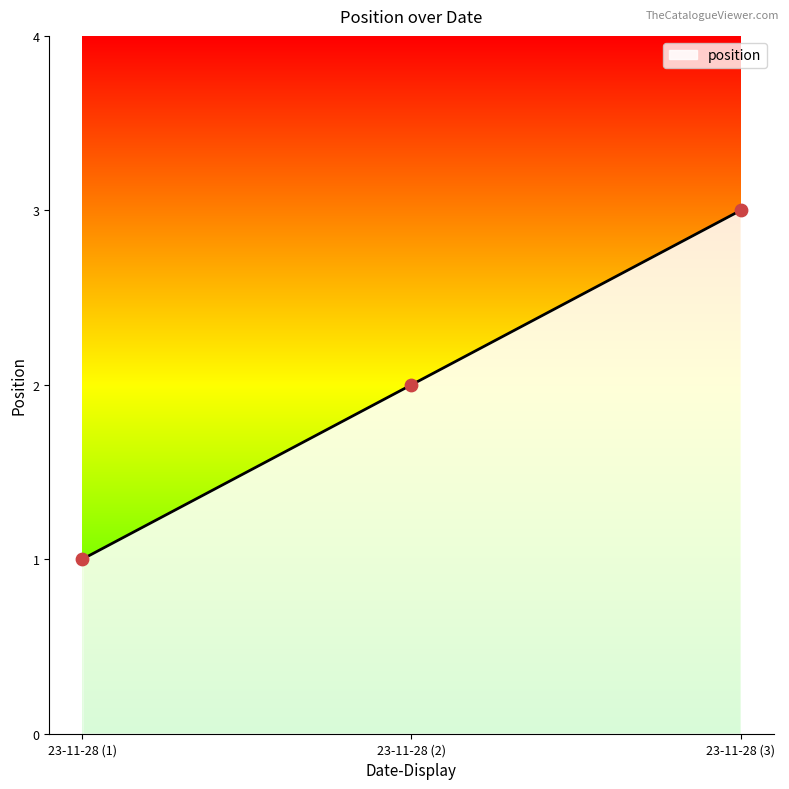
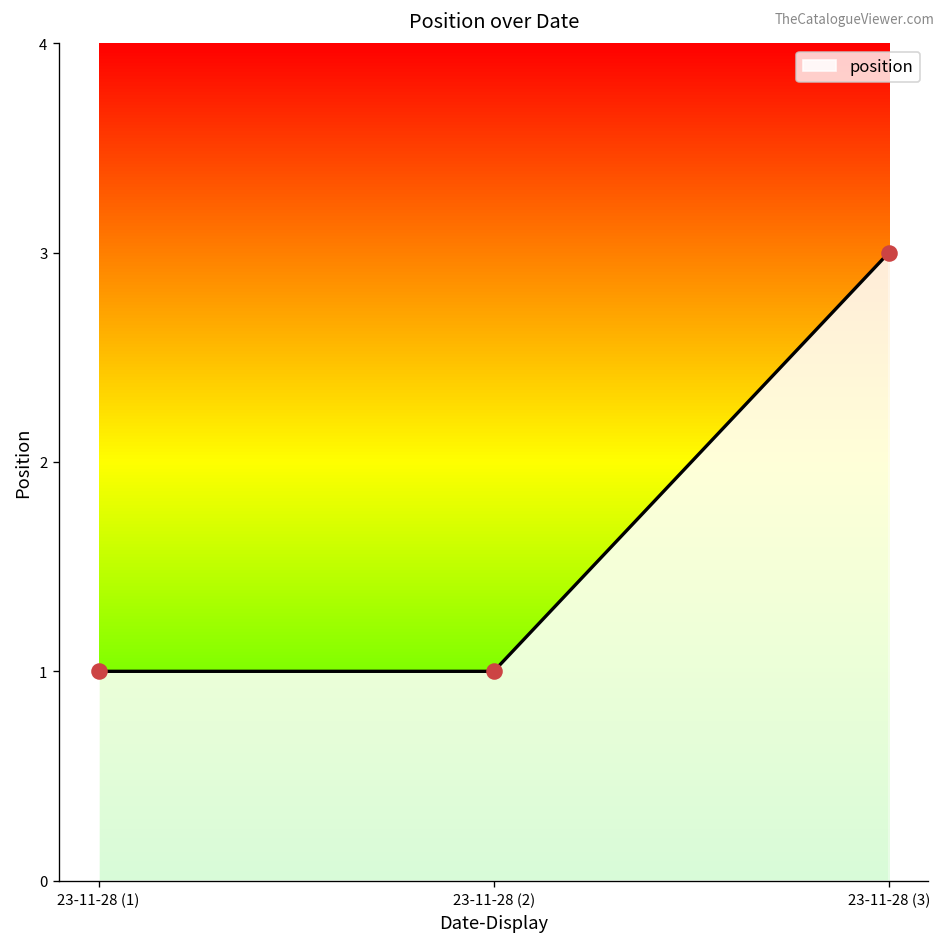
23-11-28 (2): 2 -> 1
